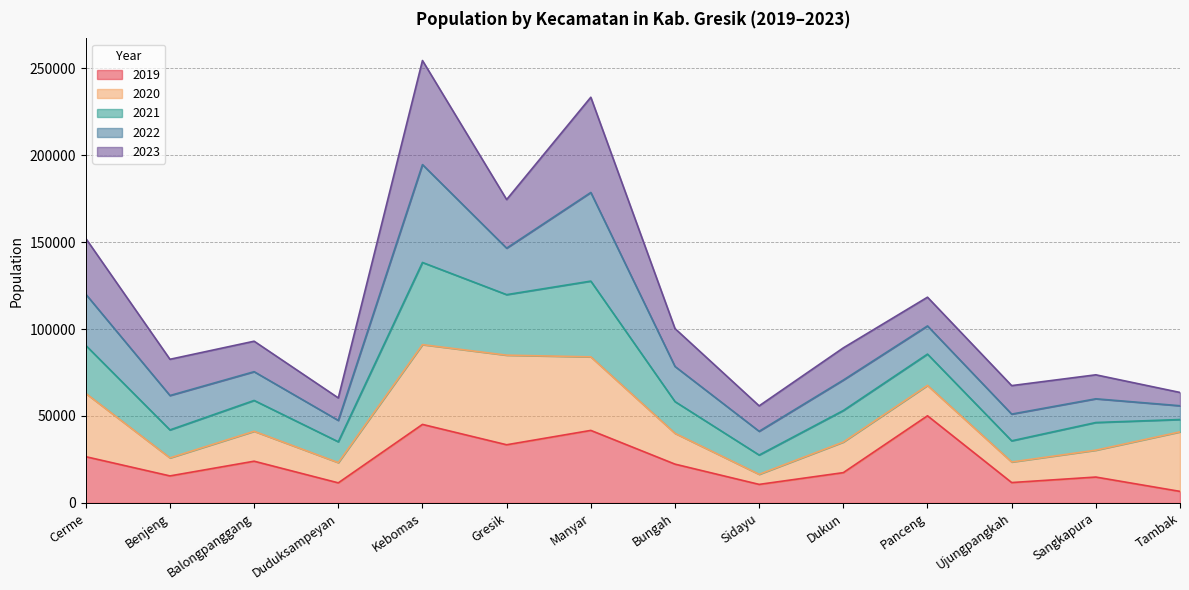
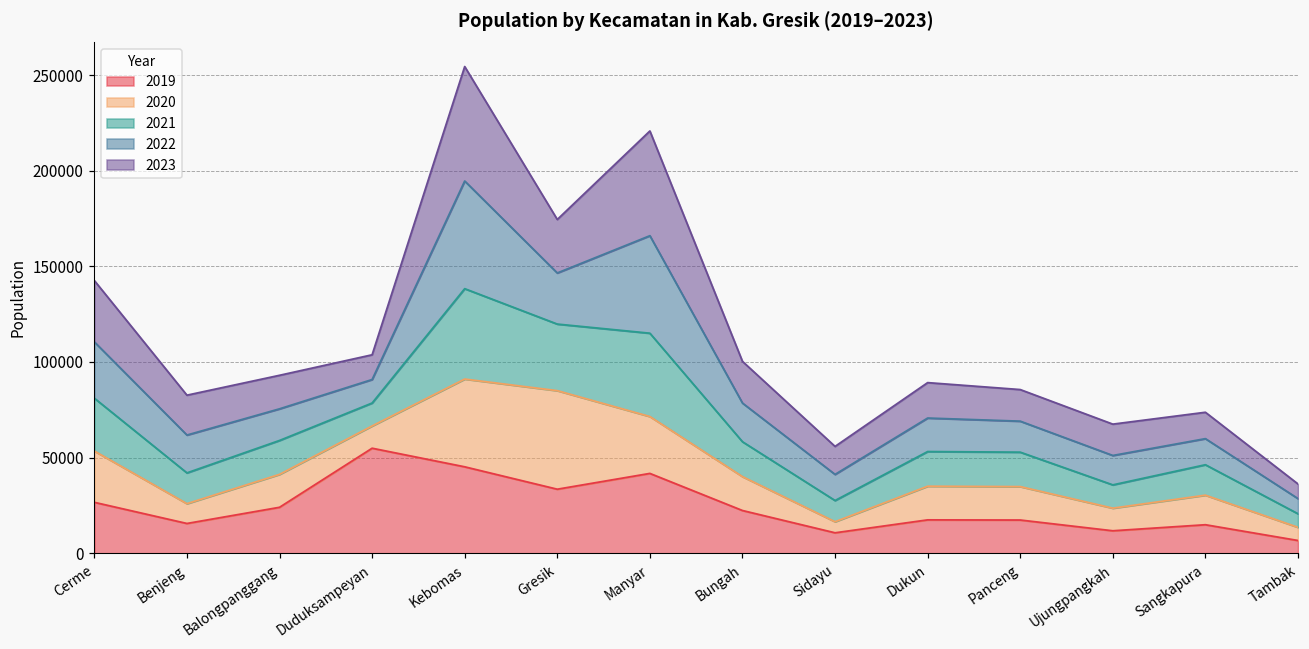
2020, Cerme: 36000 -> 27000
2019, Duduksampeyan: 12000 -> 55000
2020, Manyar: 42000 -> 30000
2019, Panceng: 50000 -> 17000
2020, Tambak: 34000 -> 7000
